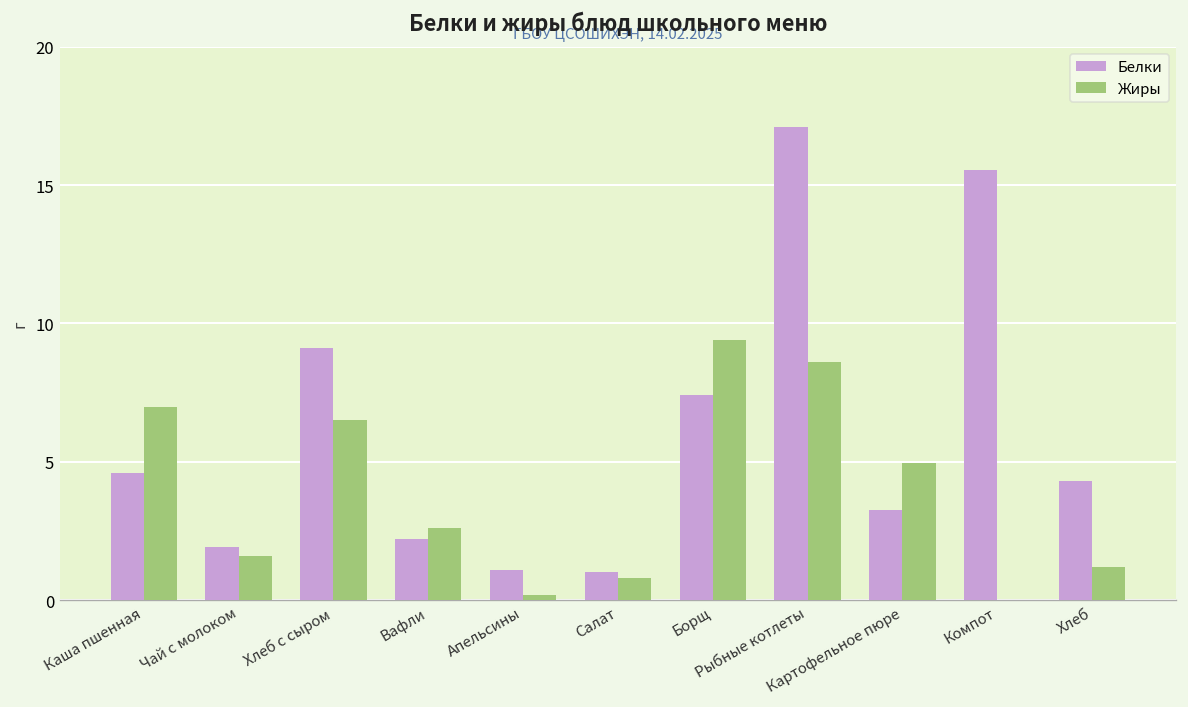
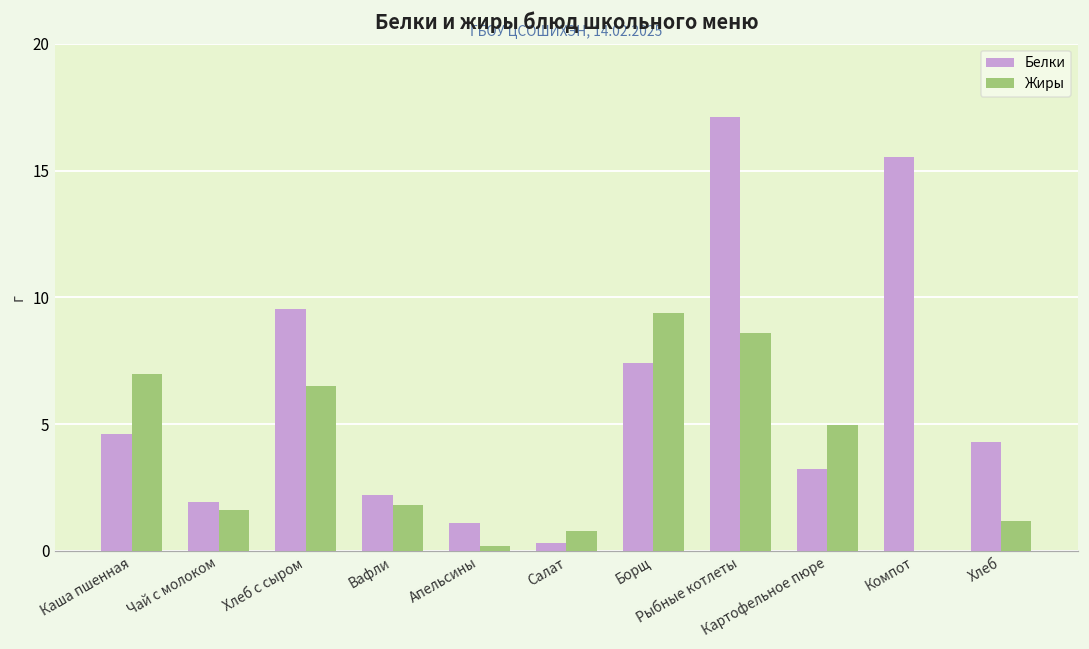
Белки, Хлеб с сыром: 9.1 -> 9.6
Жиры, Вафли: 2.6 -> 1.8
Белки, Салат: 1.0 -> 0.3
